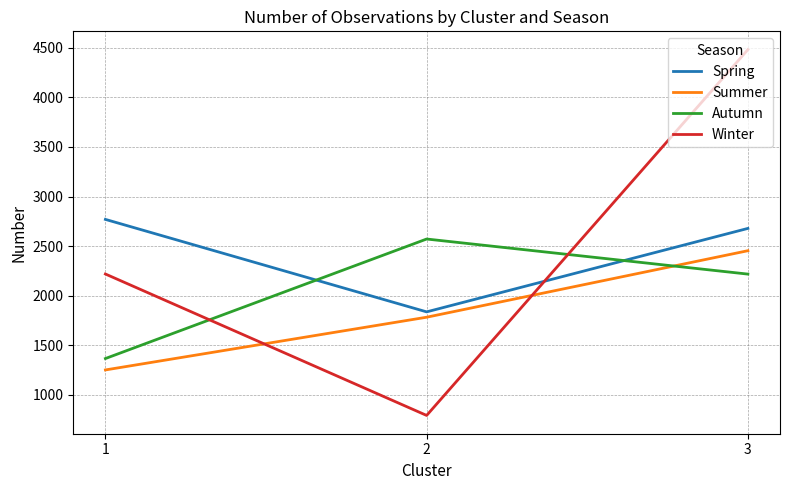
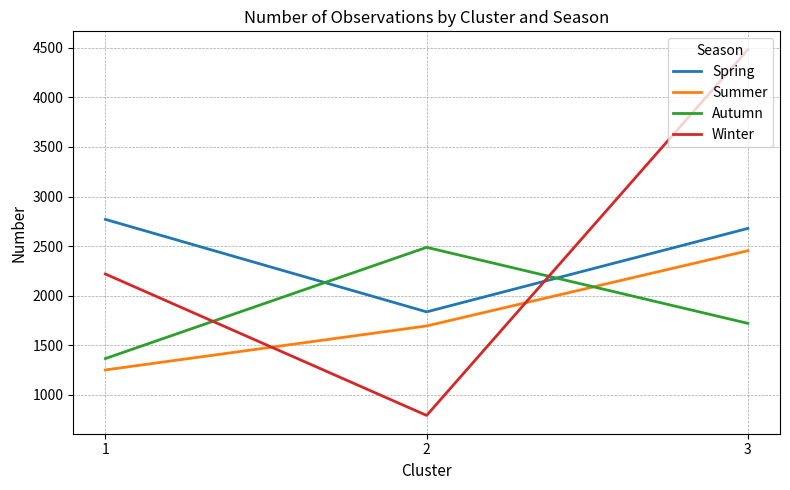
Summer, 2: 1800 -> 1700
Autumn, 2: 2600 -> 2500
Autumn, 3: 2200 -> 1700
